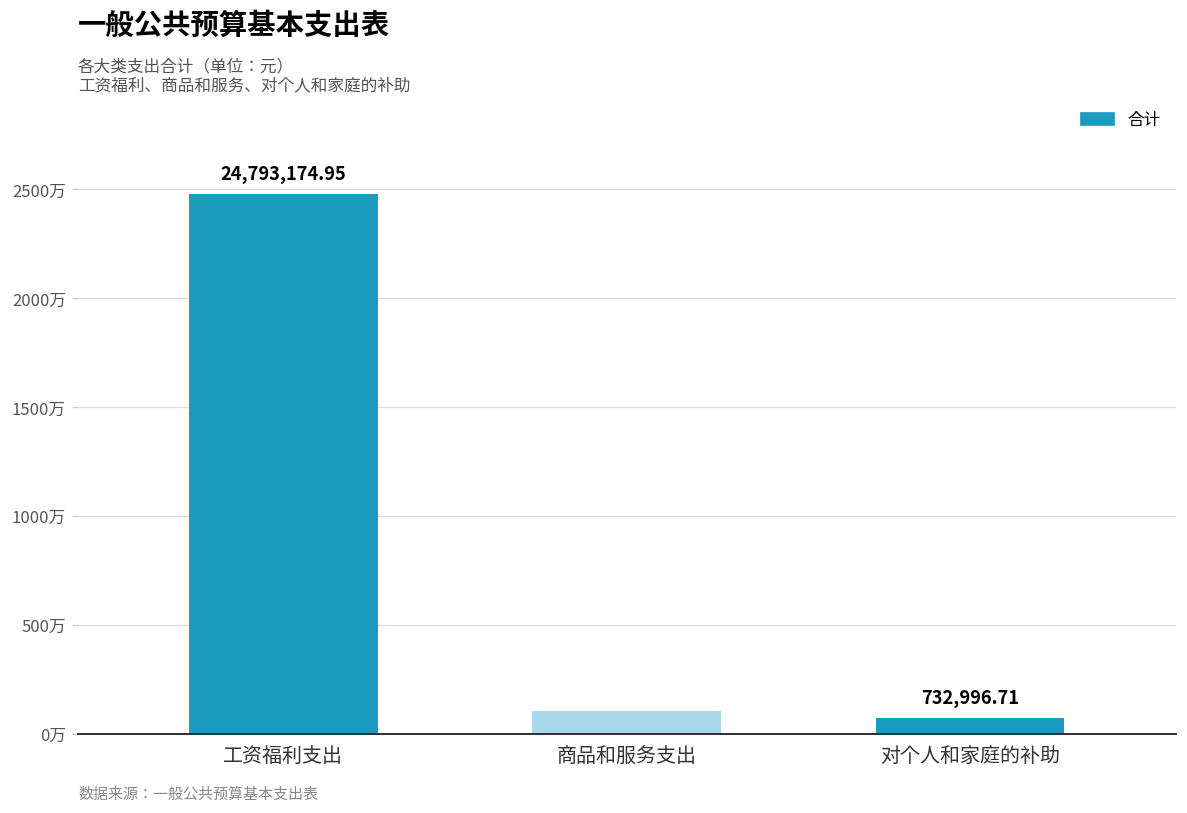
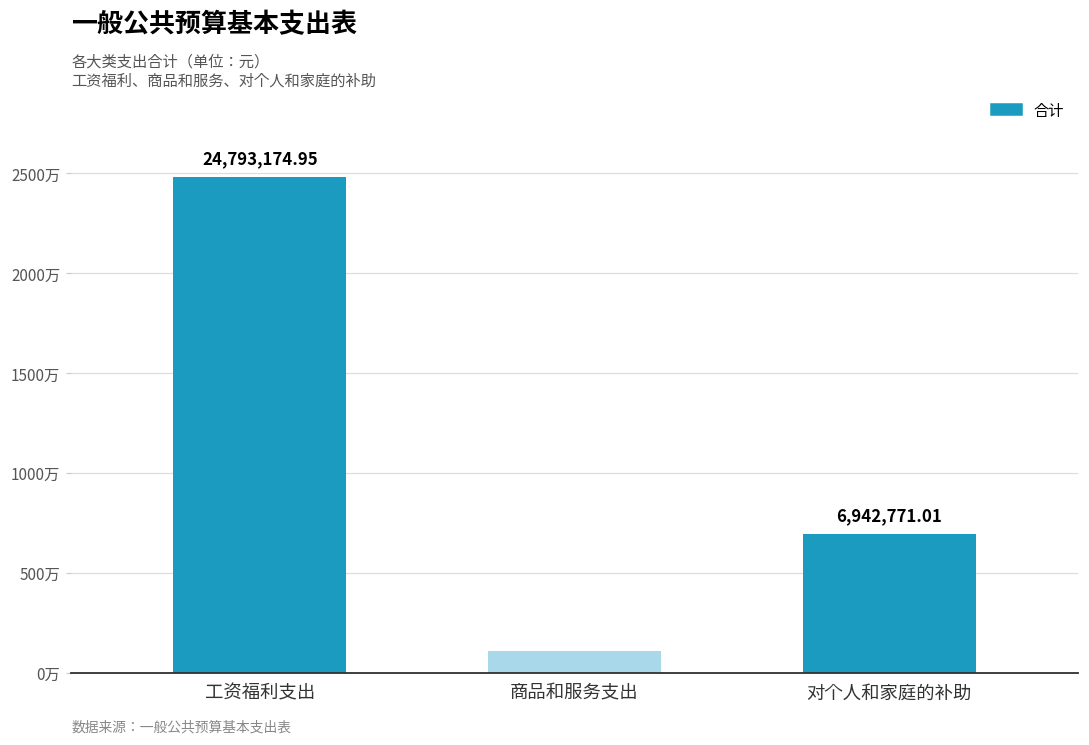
对个人和家庭的补助: 732,996.71 -> 6,942,771.01
